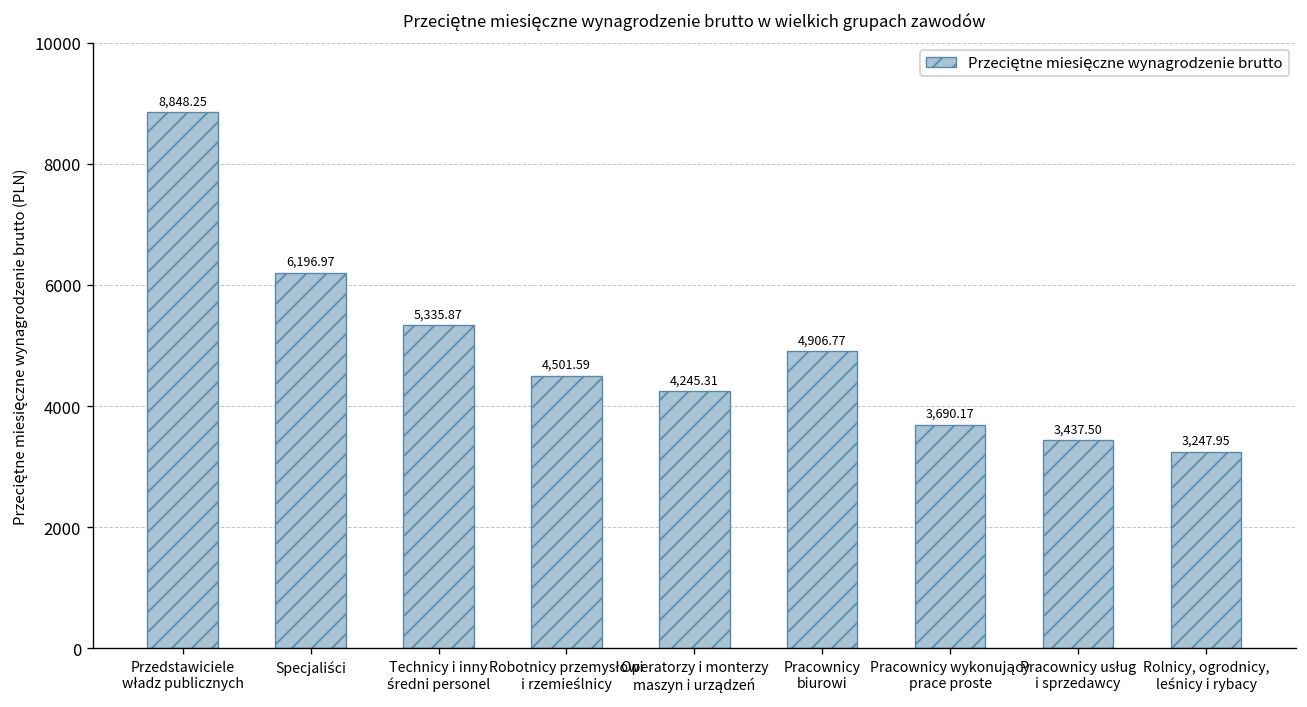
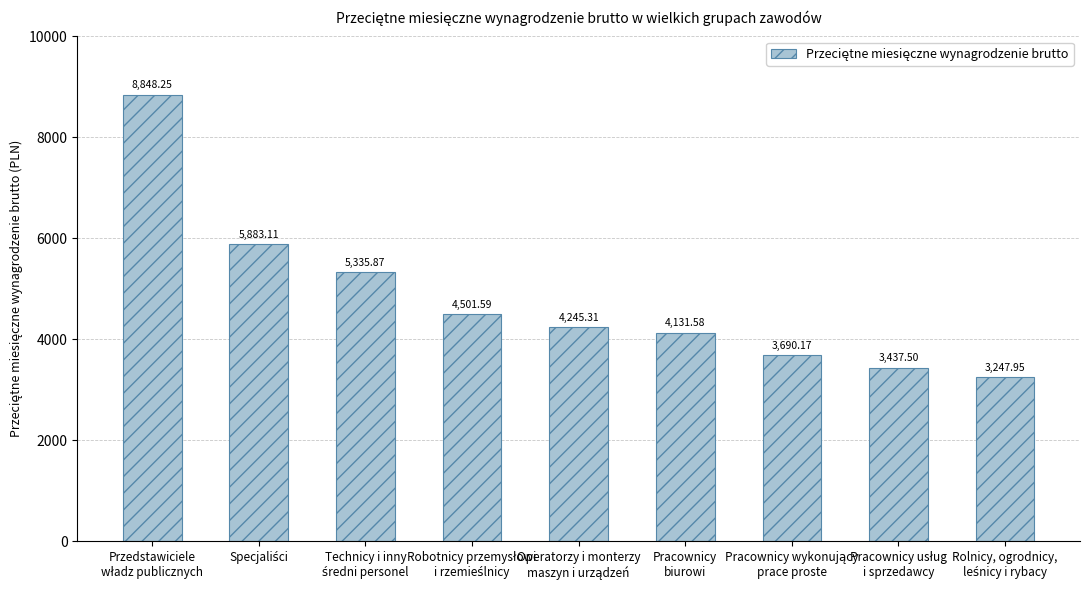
Specjaliści: 6,196.97 -> 5,883.11
Pracownicy biurowi: 4,906.77 -> 4,131.58
